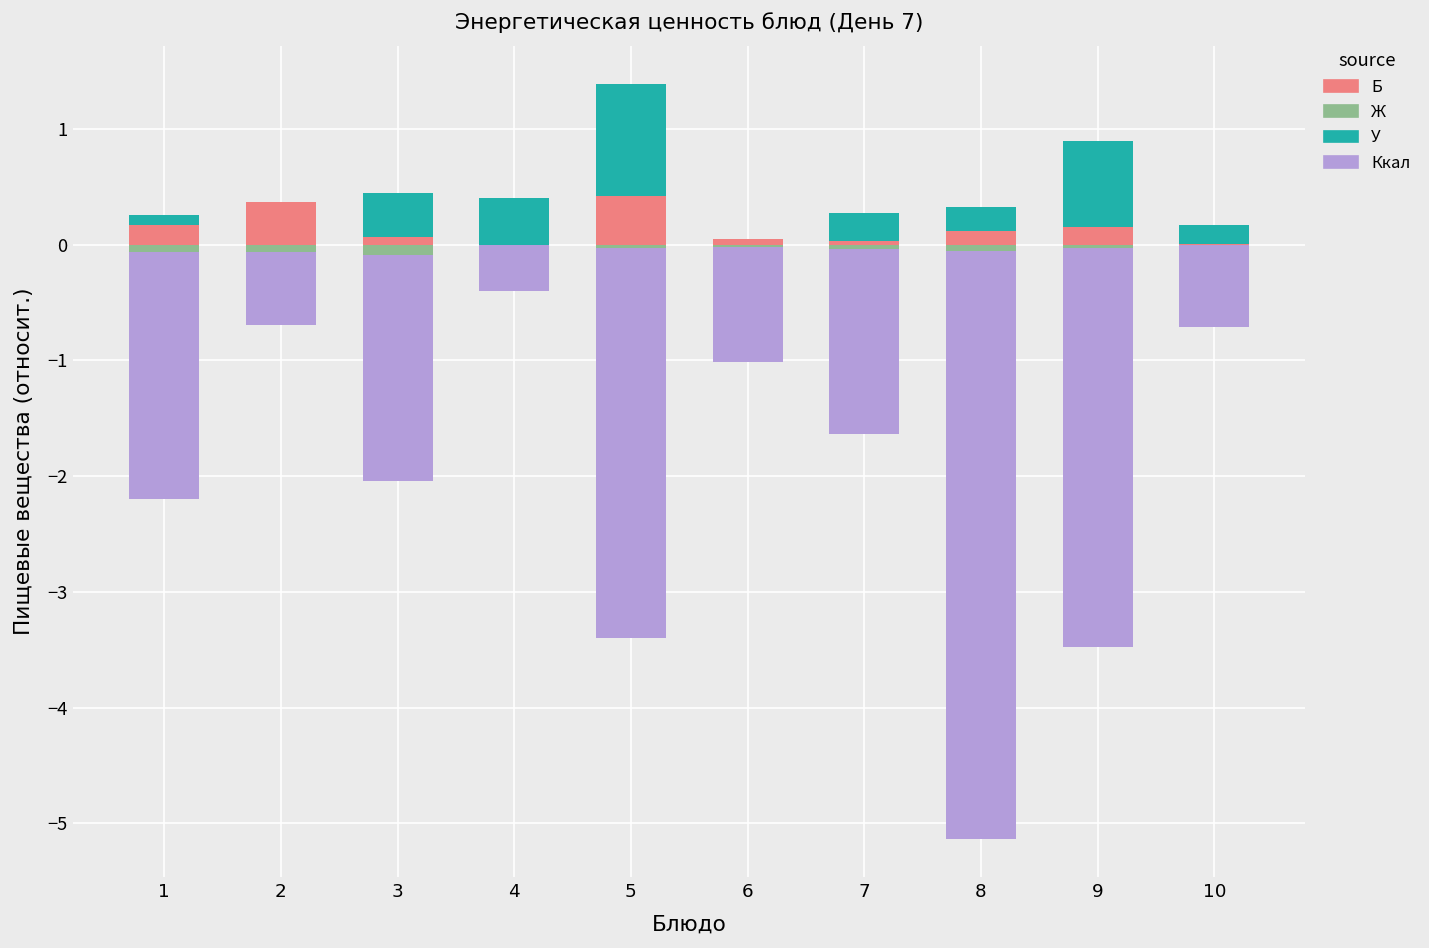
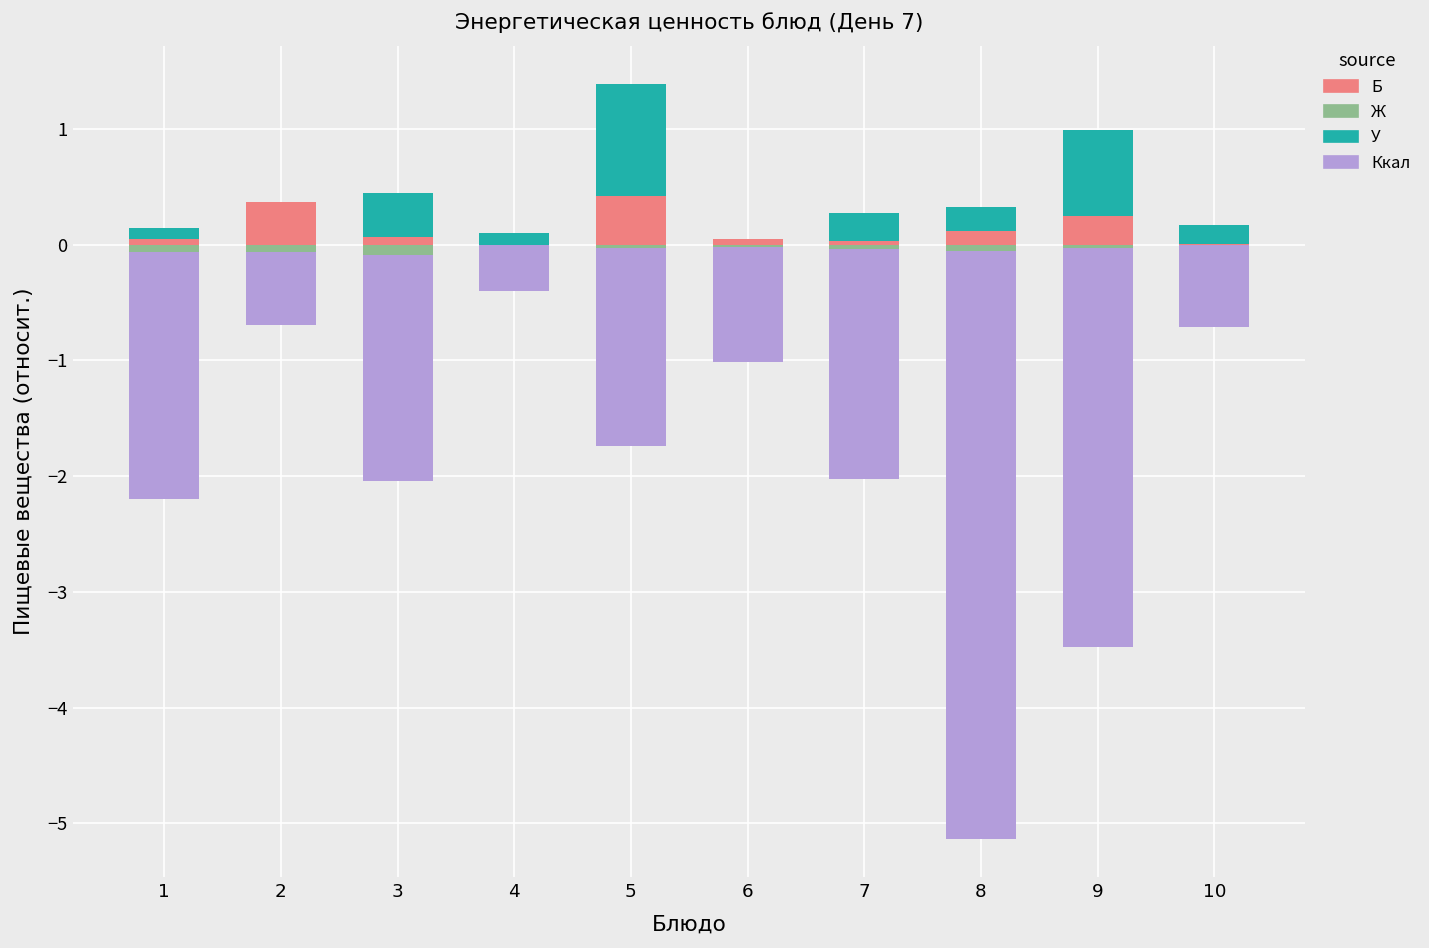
Б, 1: 0.2 -> 0.1
У, 4: 0.4 -> 0.1
Ккал, 5: -3.4 -> -1.7
Ккал, 7: -1.6 -> -2.0
Б, 9: 0.15 -> 0.25
